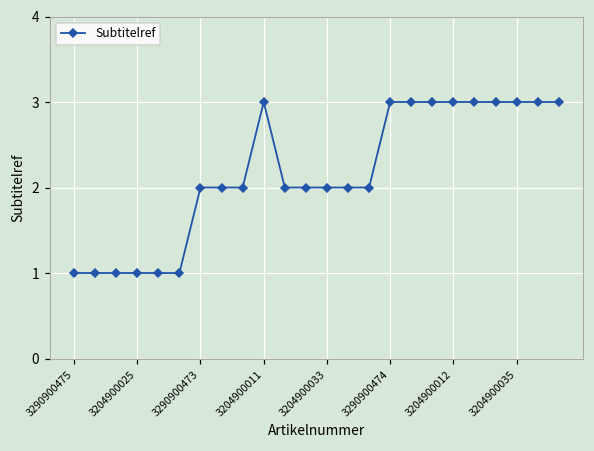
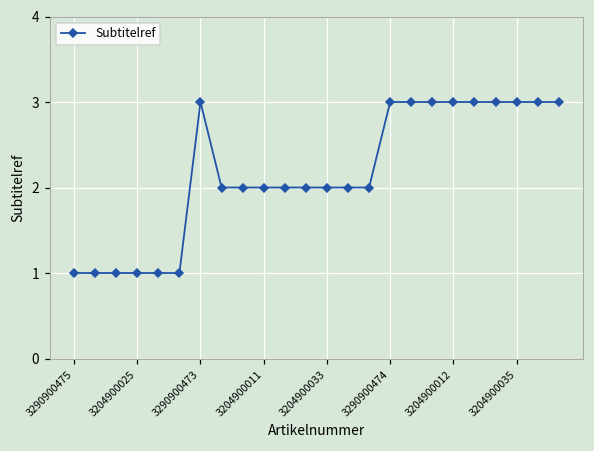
3290900473: 2 -> 3
3204900011: 3 -> 2
